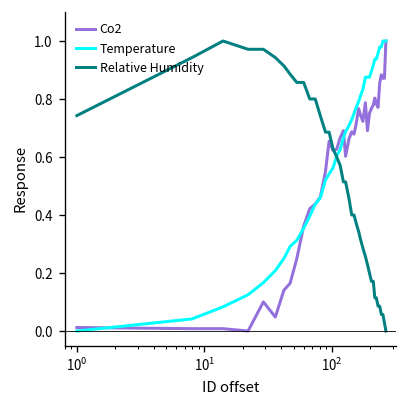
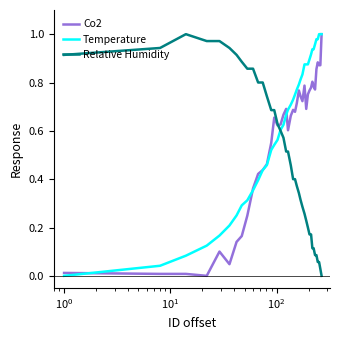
Relative Humidity, 10^0: 0.74 -> 0.91
